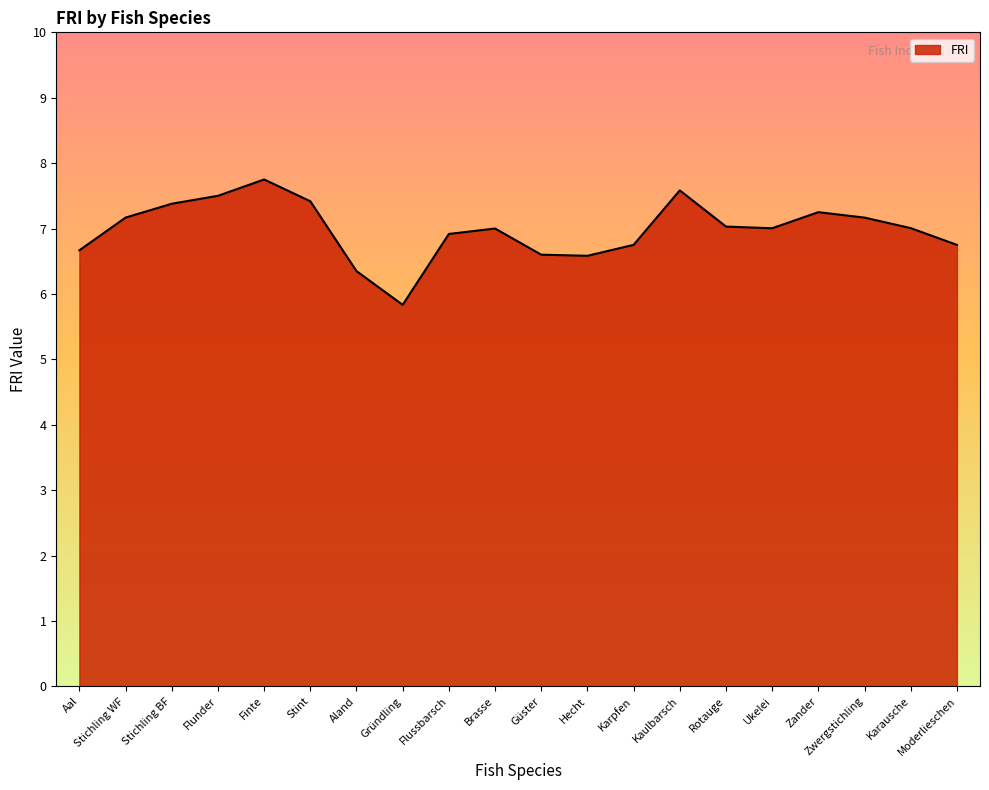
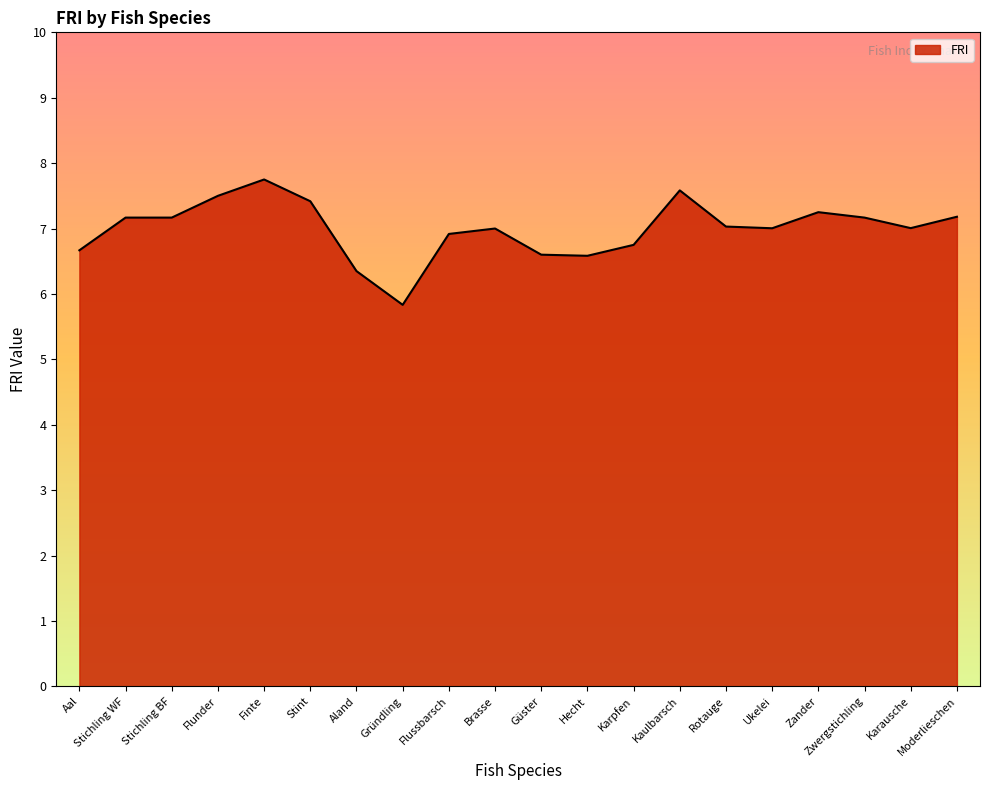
Stichling BF: 7.4 -> 7.2
Moderlieschen: 6.8 -> 7.2
